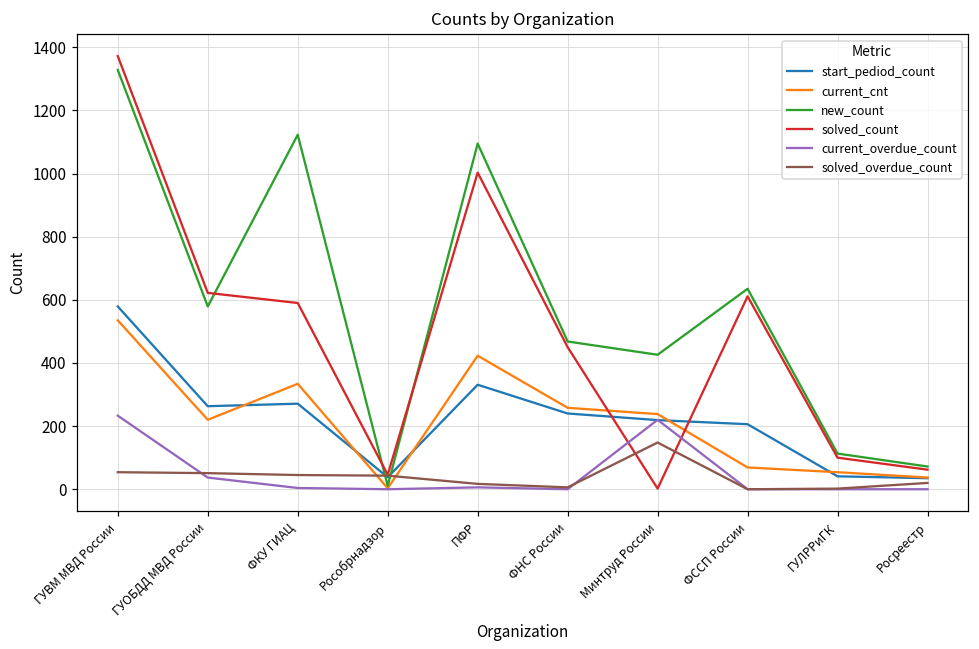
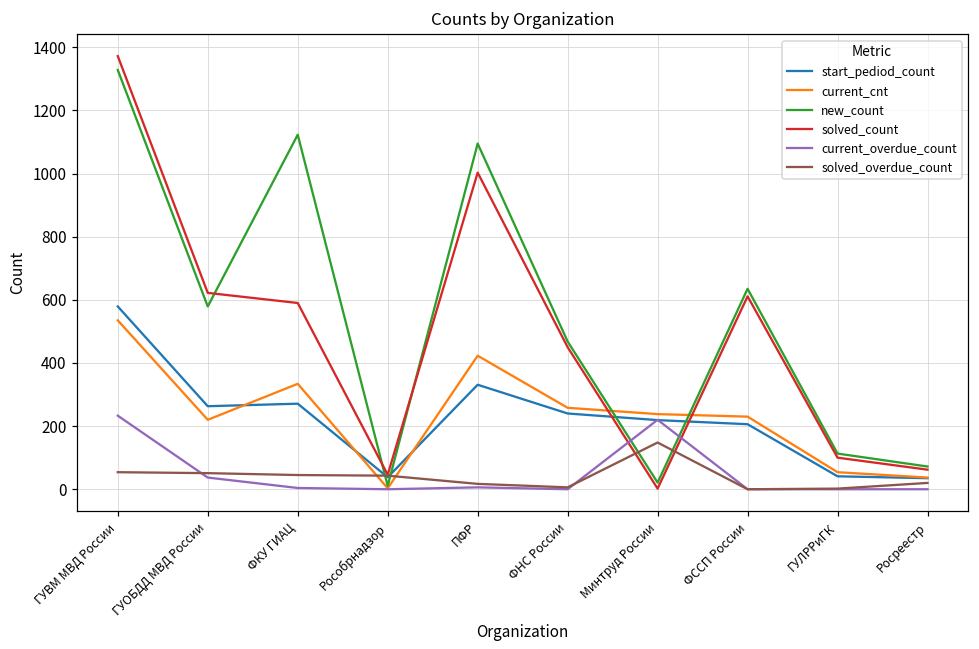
new_count, Минтруд России: 430 -> 20
current_cnt, ФССП России: 70 -> 230
